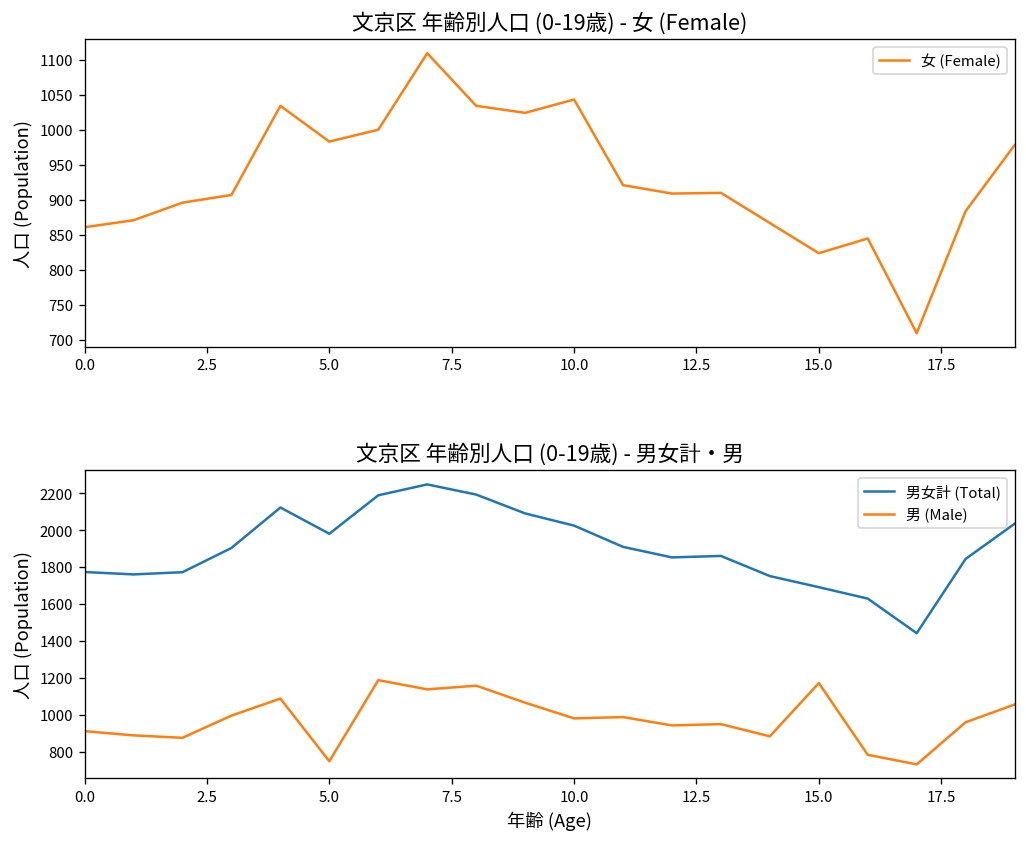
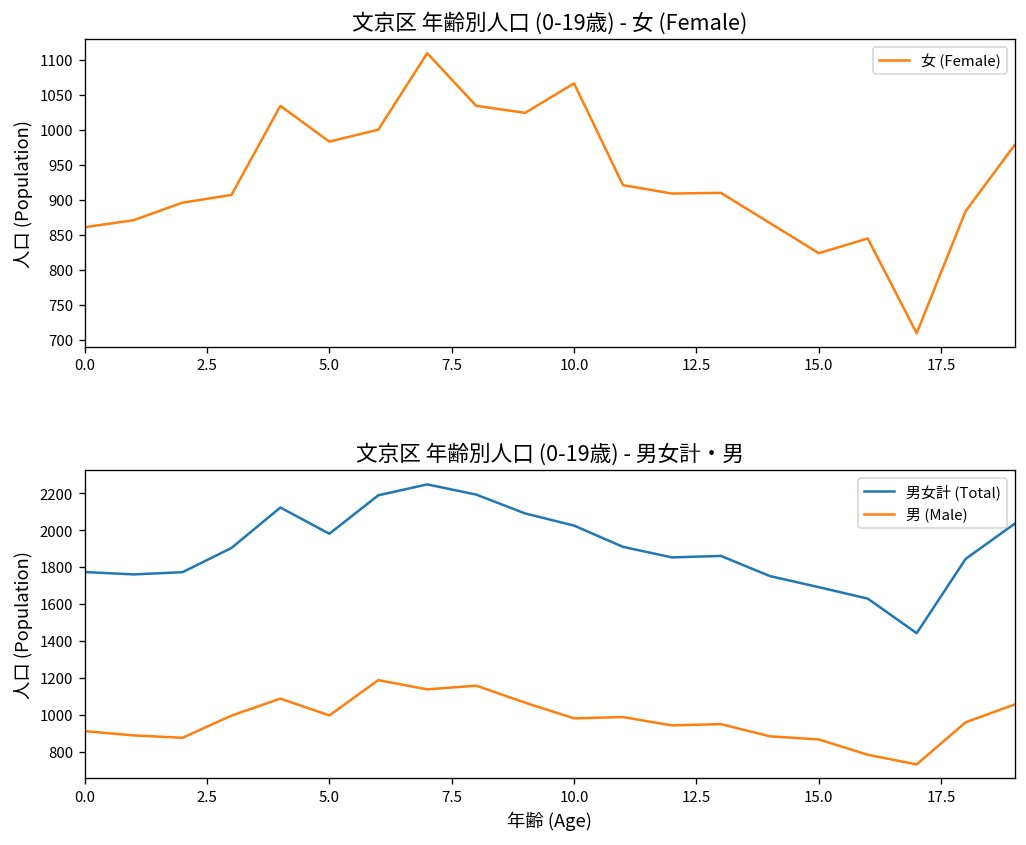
文京区 年齢別人口 (0-19歳) - 女 (Female), 10.0: 1040 -> 1070
文京区 年齢別人口 (0-19歳) - 男女計・男, 男 (Male), 5.0: 750 -> 1000
文京区 年齢別人口 (0-19歳) - 男女計・男, 男 (Male), 15.0: 1170 -> 870
